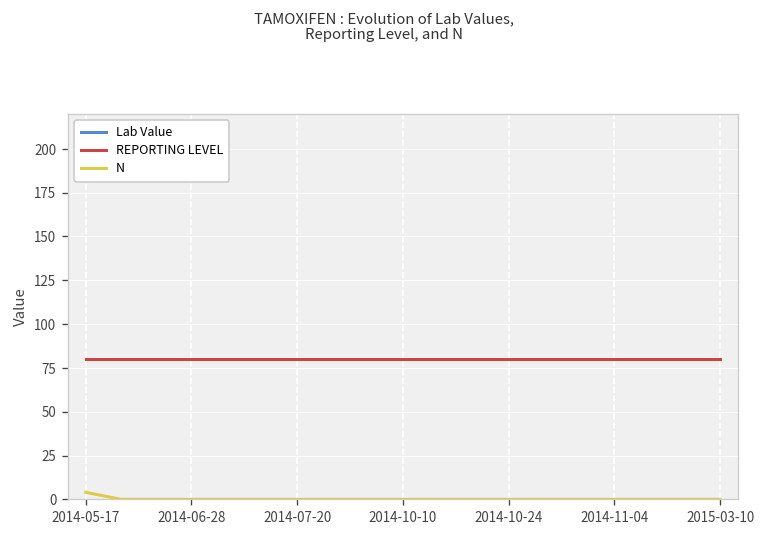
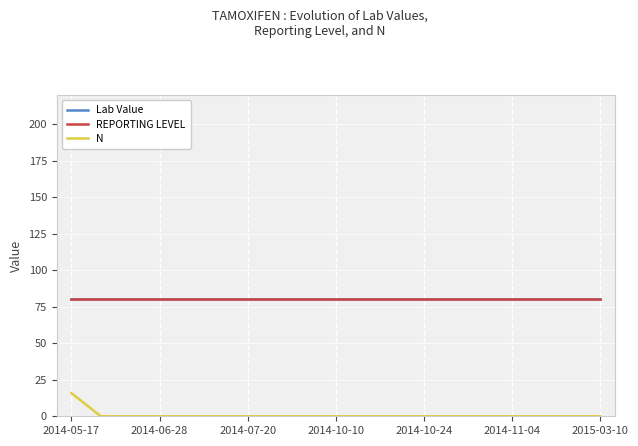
N, 2014-05-17: 4 -> 16
